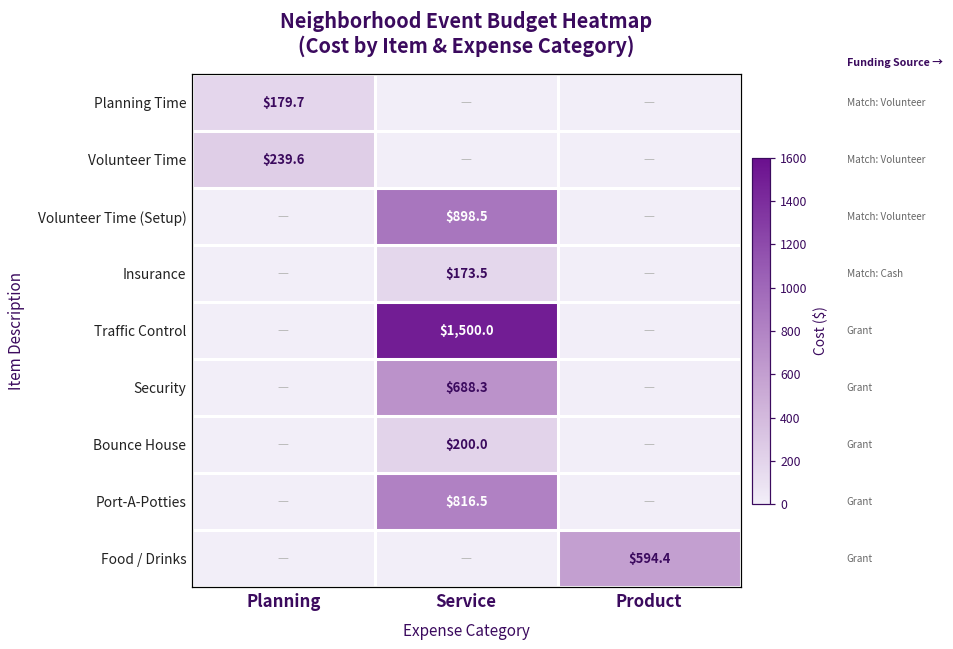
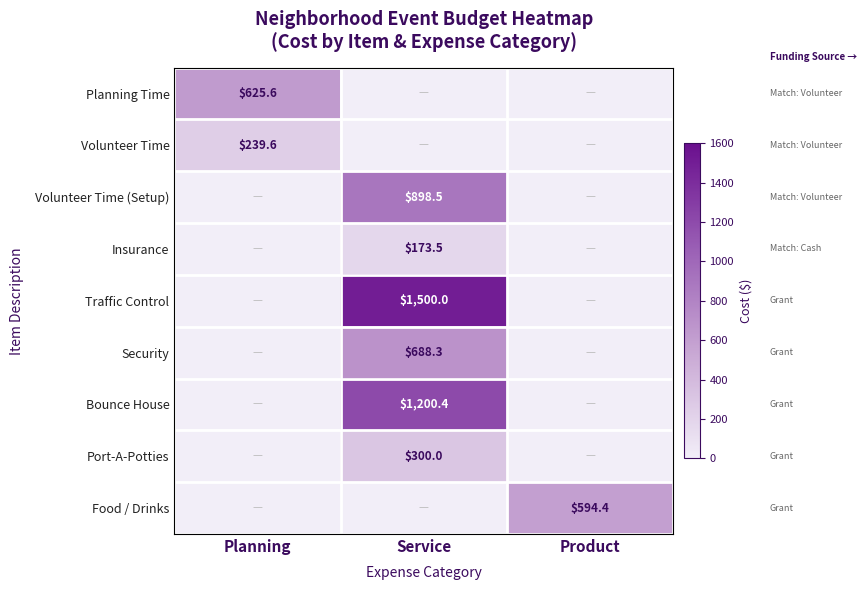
Planning Time, Planning: $179.7 -> $625.6
Bounce House, Service: $200.0 -> $1,200.4
Port-A-Potties, Service: $816.5 -> $300.0
